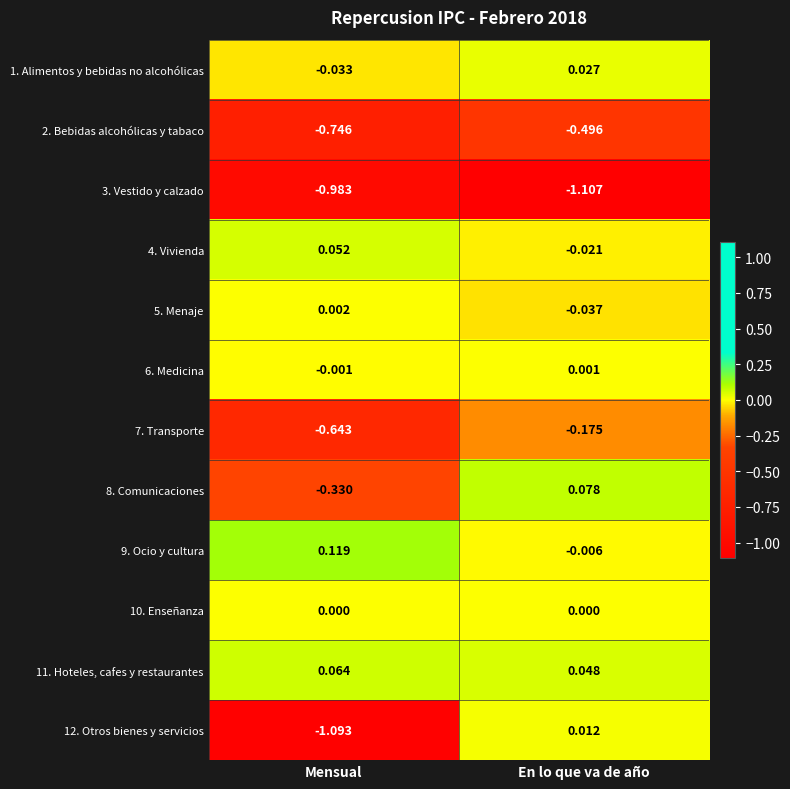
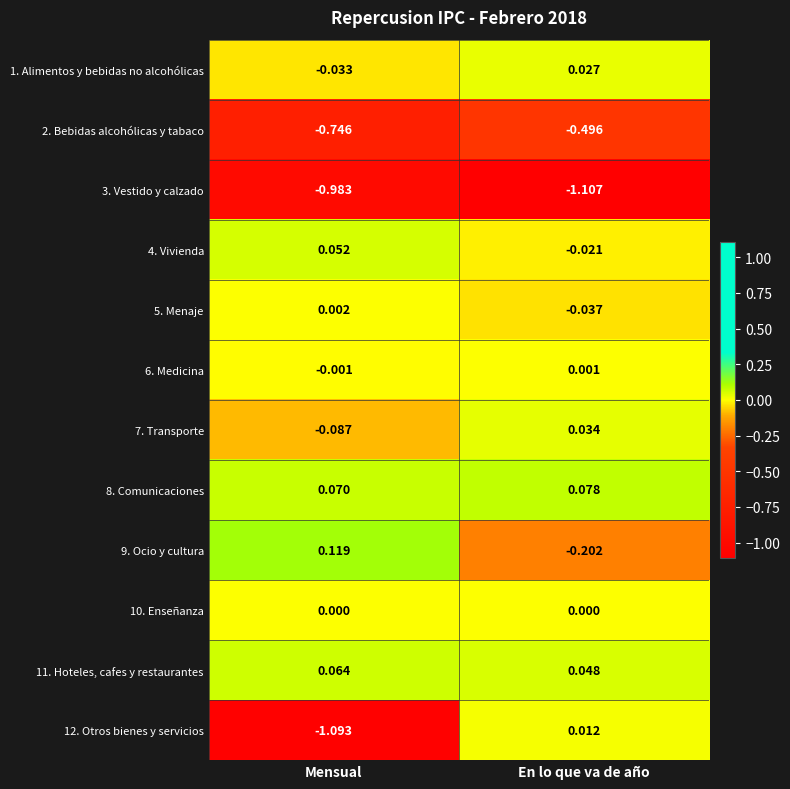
7. Transporte, Mensual: -0.643 -> -0.087
7. Transporte, En lo que va de año: -0.175 -> 0.034
8. Comunicaciones, Mensual: -0.330 -> 0.070
9. Ocio y cultura, En lo que va de año: -0.006 -> -0.202
